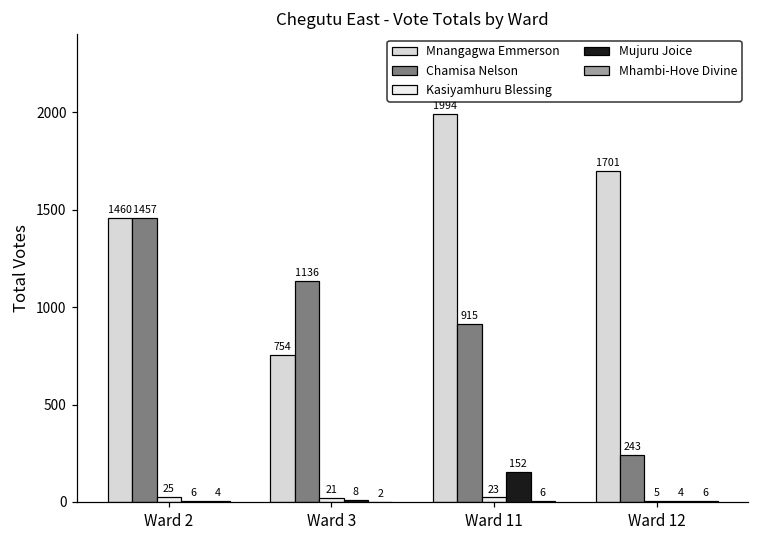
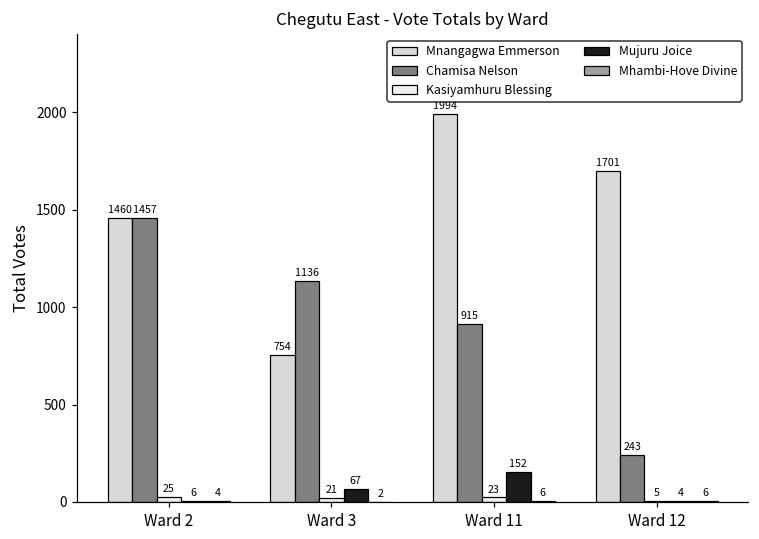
Mujuru Joice, Ward 3: 8 -> 67
